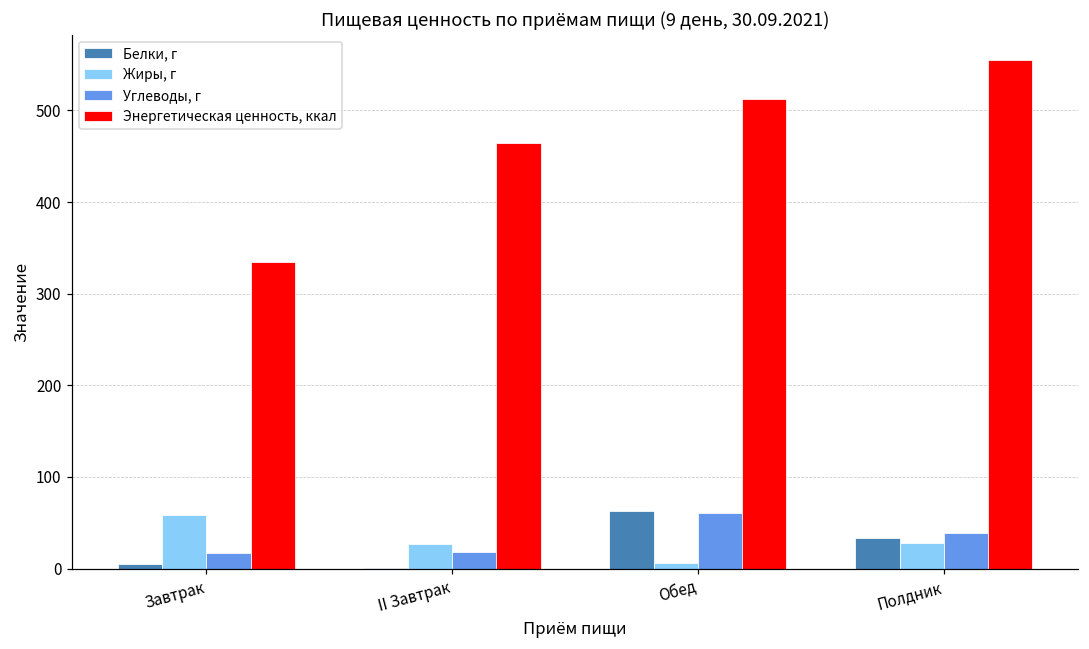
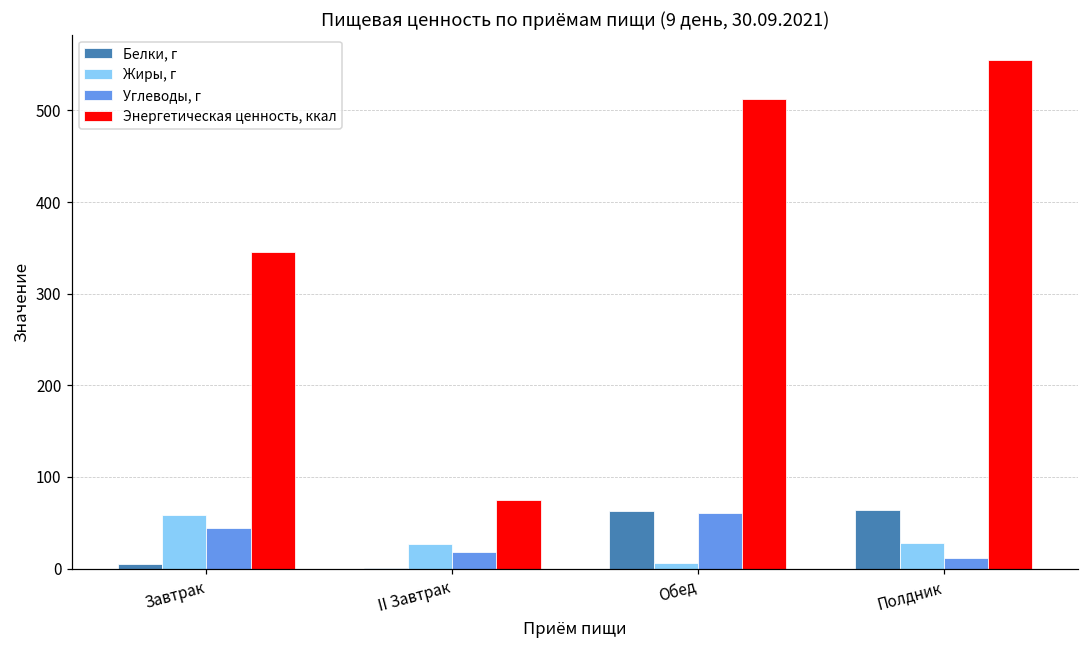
Углеводы, г, Завтрак: 20 -> 40
Энергетическая ценность, ккал, Завтрак: 330 -> 350
Энергетическая ценность, ккал, II Завтрак: 460 -> 80
Белки, г, Полдник: 30 -> 60
Углеводы, г, Полдник: 40 -> 10
